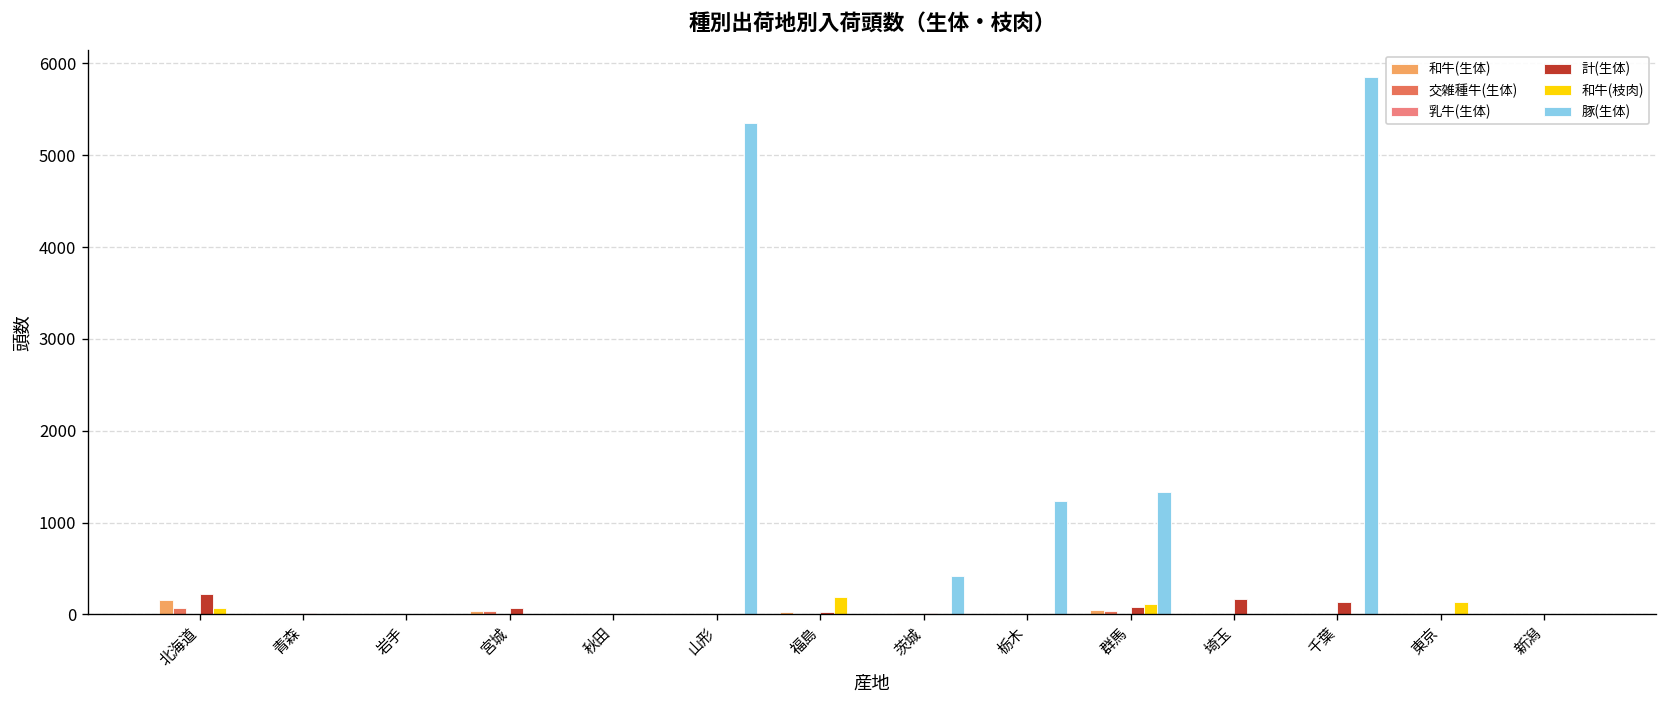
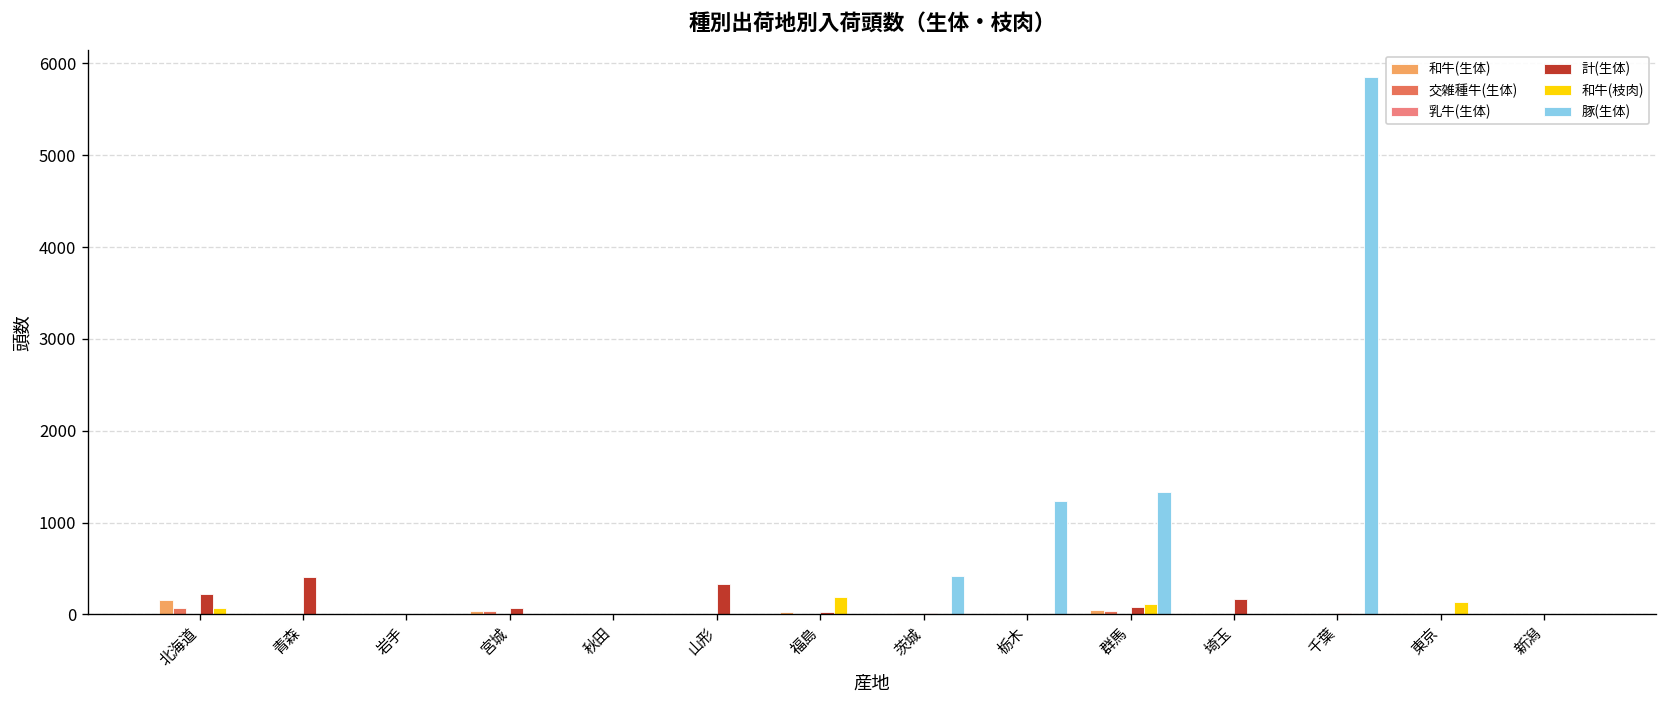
計(生体), 青森: 0 -> 400
計(生体), 山形: 0 -> 300
豚(生体), 山形: 5400 -> 0
計(生体), 千葉: 100 -> 0
